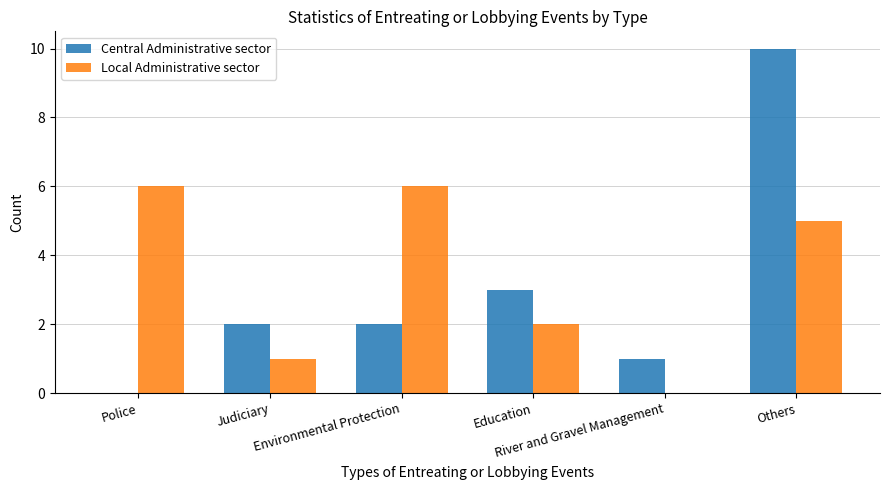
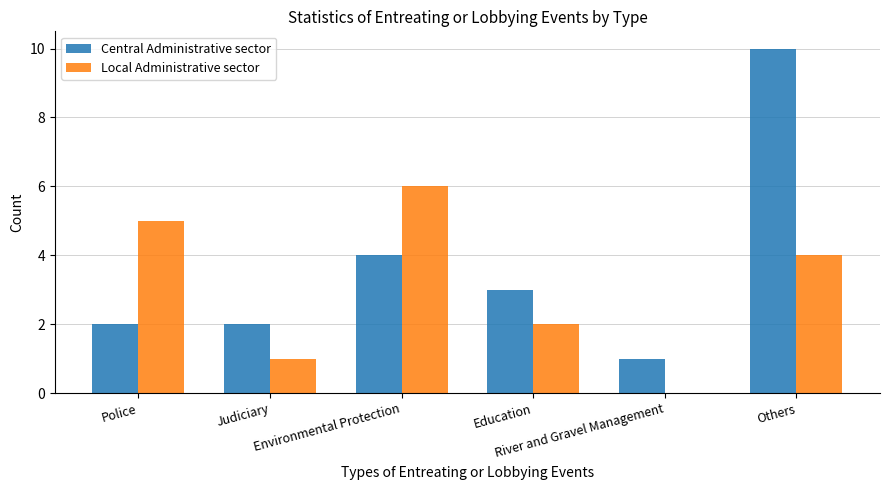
Central Administrative sector, Police: 0 -> 2
Local Administrative sector, Police: 6 -> 5
Central Administrative sector, Environmental Protection: 2 -> 4
Local Administrative sector, Others: 5 -> 4
